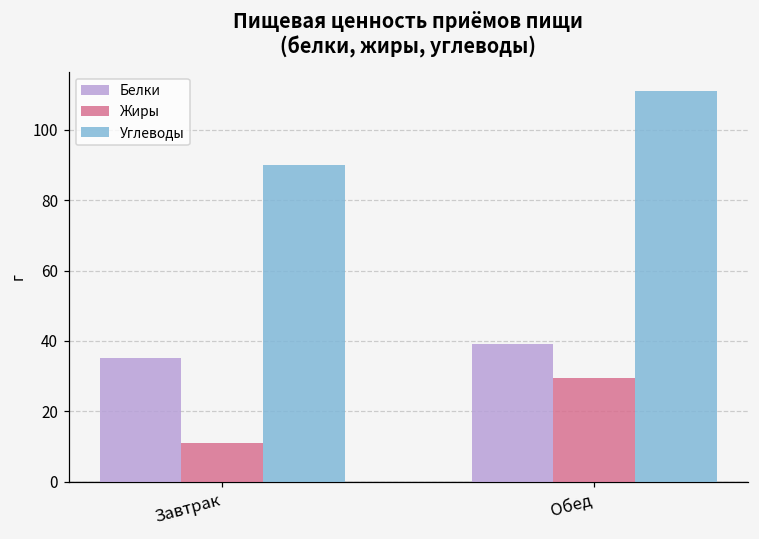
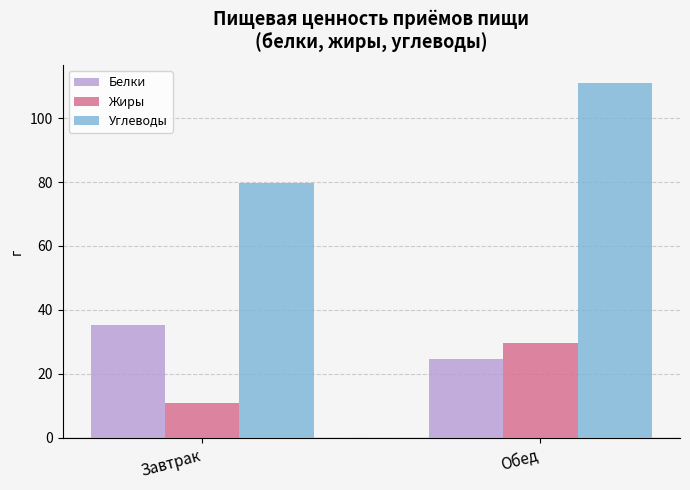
Углеводы, Завтрак: 90 -> 80
Белки, Обед: 39 -> 25
